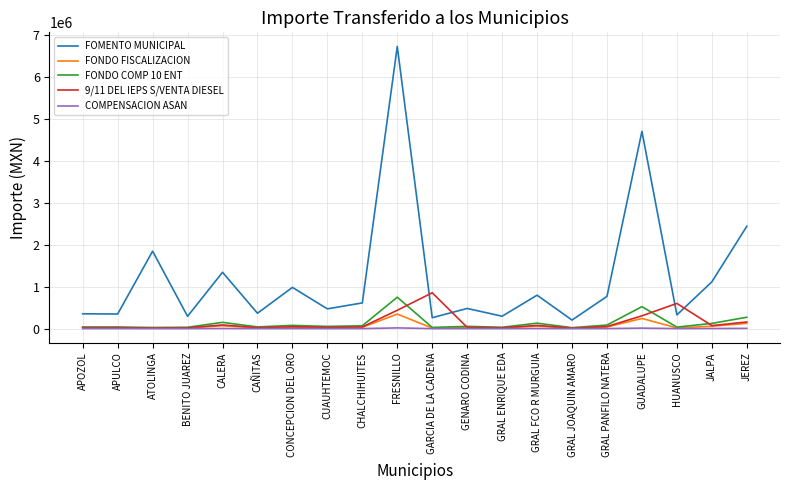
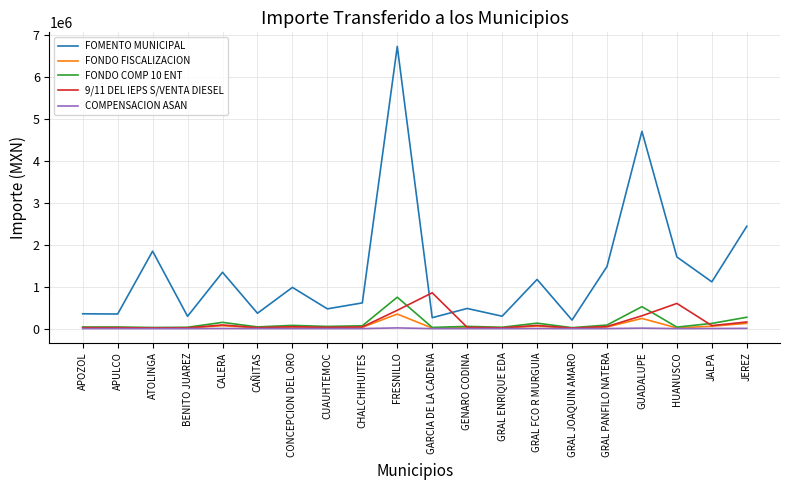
FOMENTO MUNICIPAL, GRAL FCO R MURGUIA: 800000 -> 1200000
FOMENTO MUNICIPAL, GRAL PANFILO NATERA: 800000 -> 1500000
FOMENTO MUNICIPAL, HUANUSCO: 300000 -> 1700000
